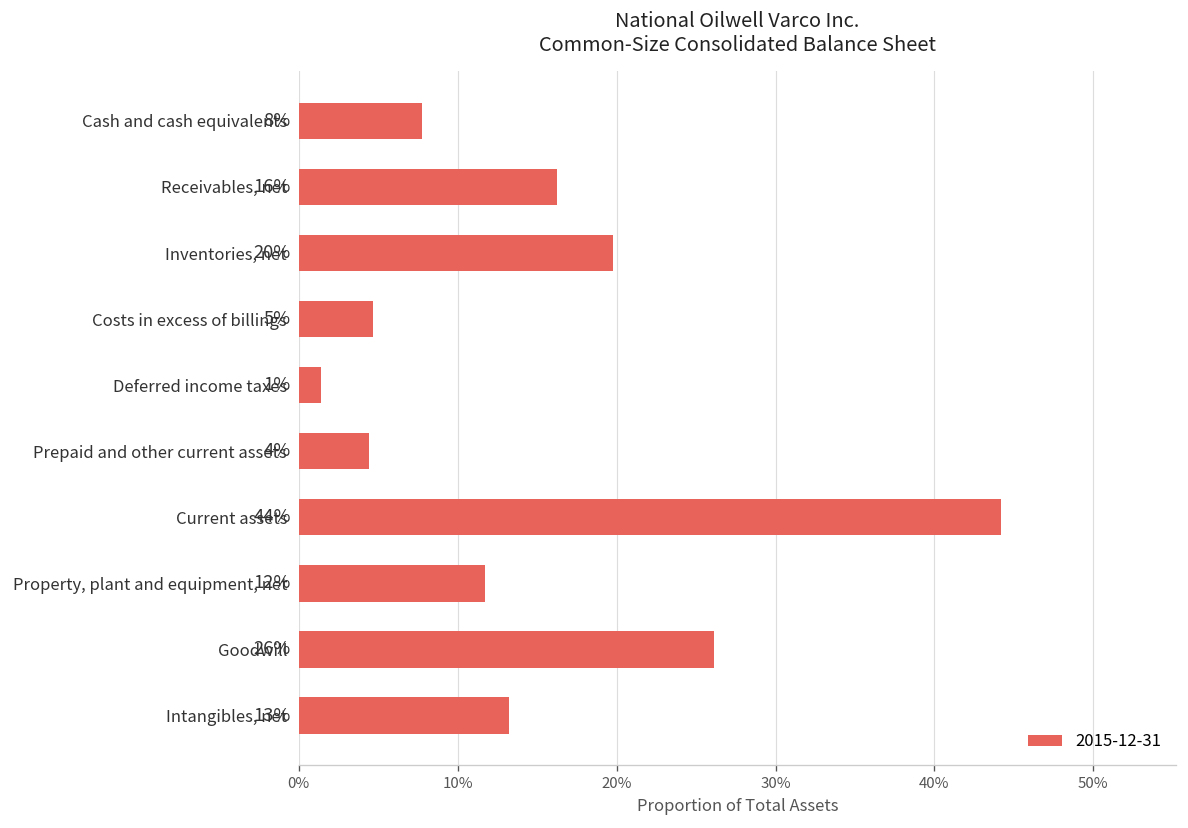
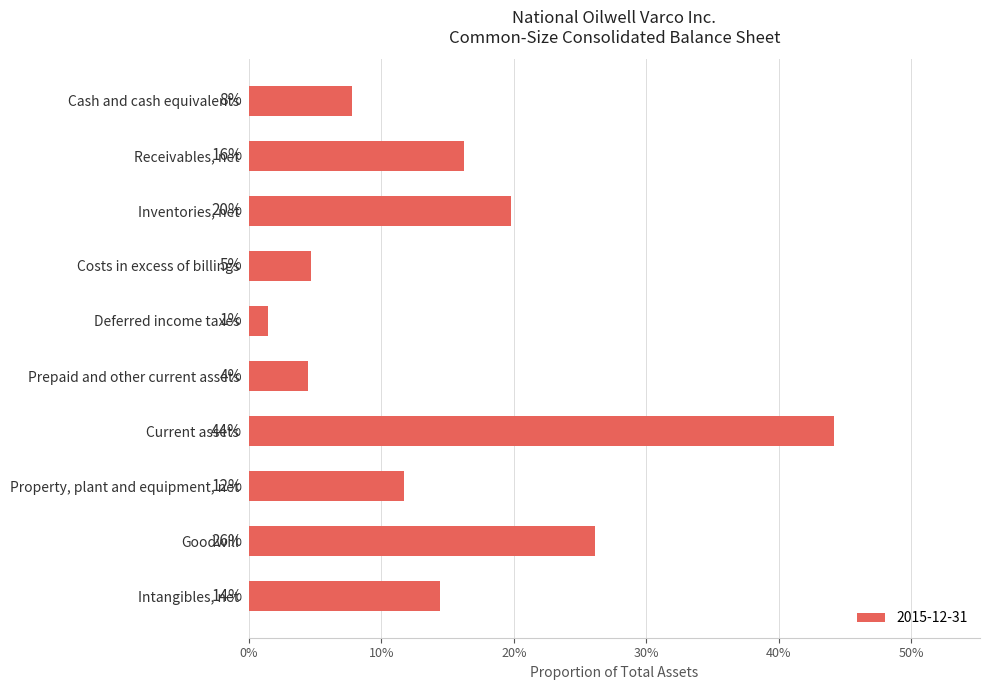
Intangibles, net: 13% -> 14%
